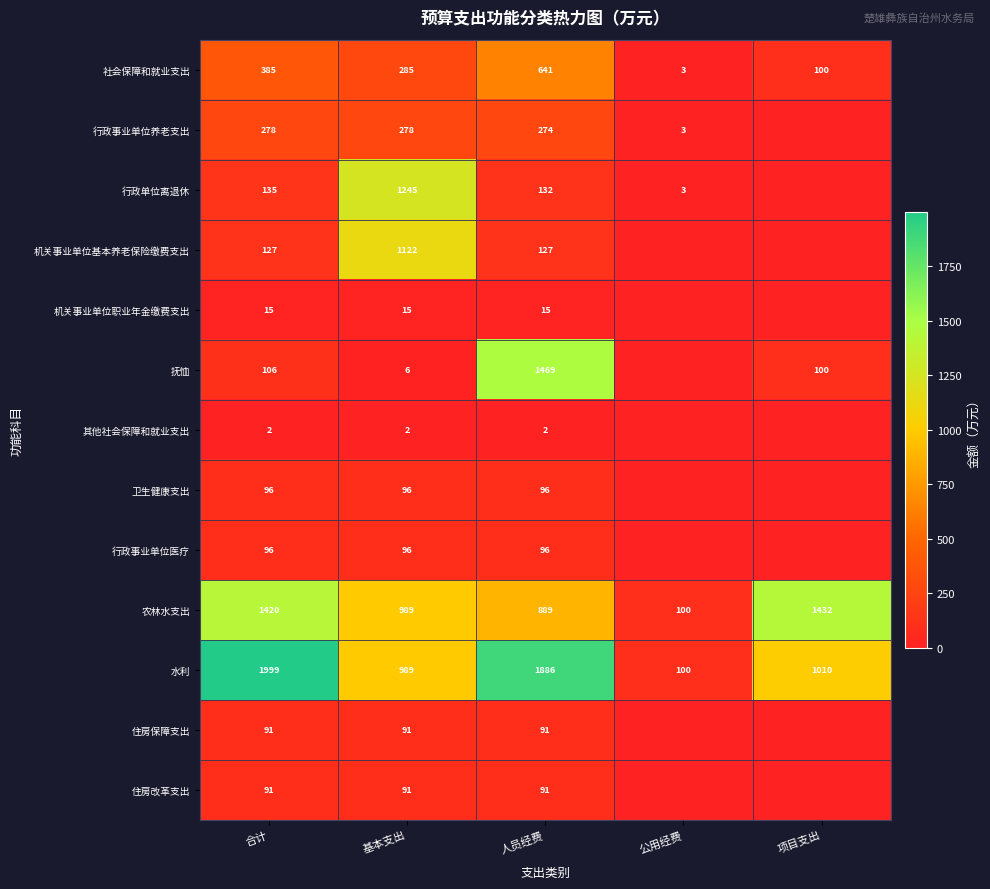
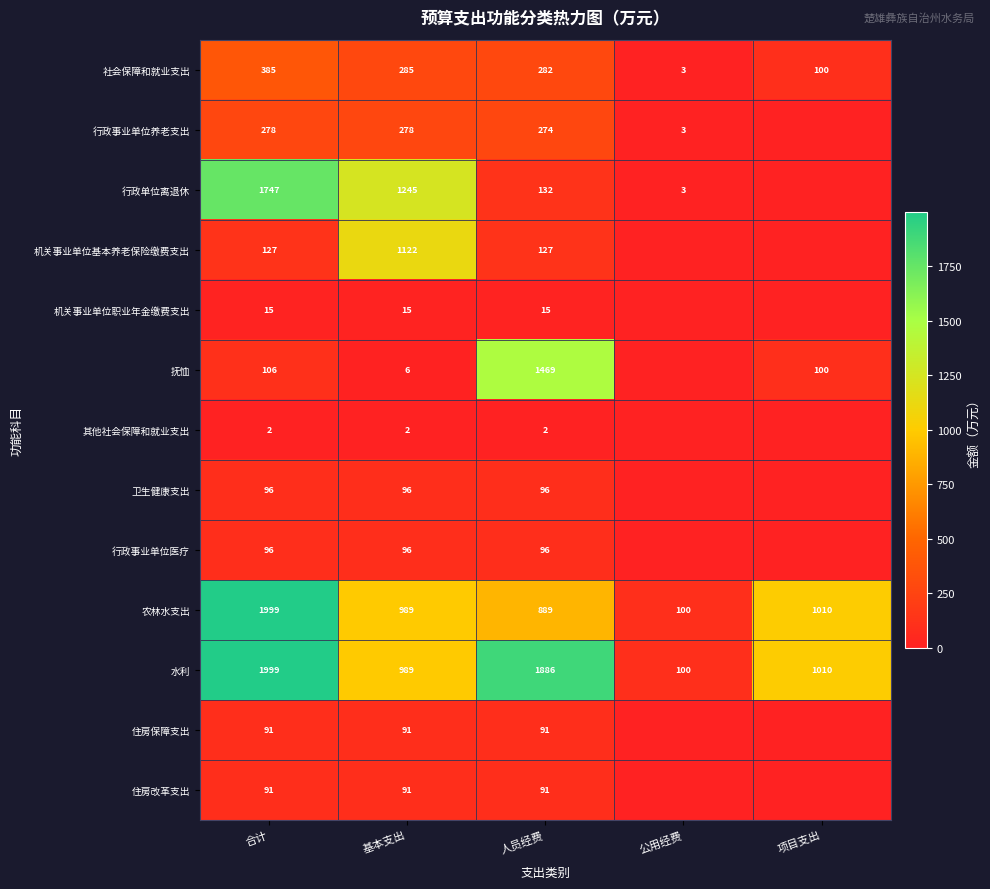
社会保障和就业支出, 人员经费: 641 -> 282
行政单位离退休, 合计: 135 -> 1747
农林水支出, 合计: 1420 -> 1999
农林水支出, 项目支出: 1432 -> 1010
